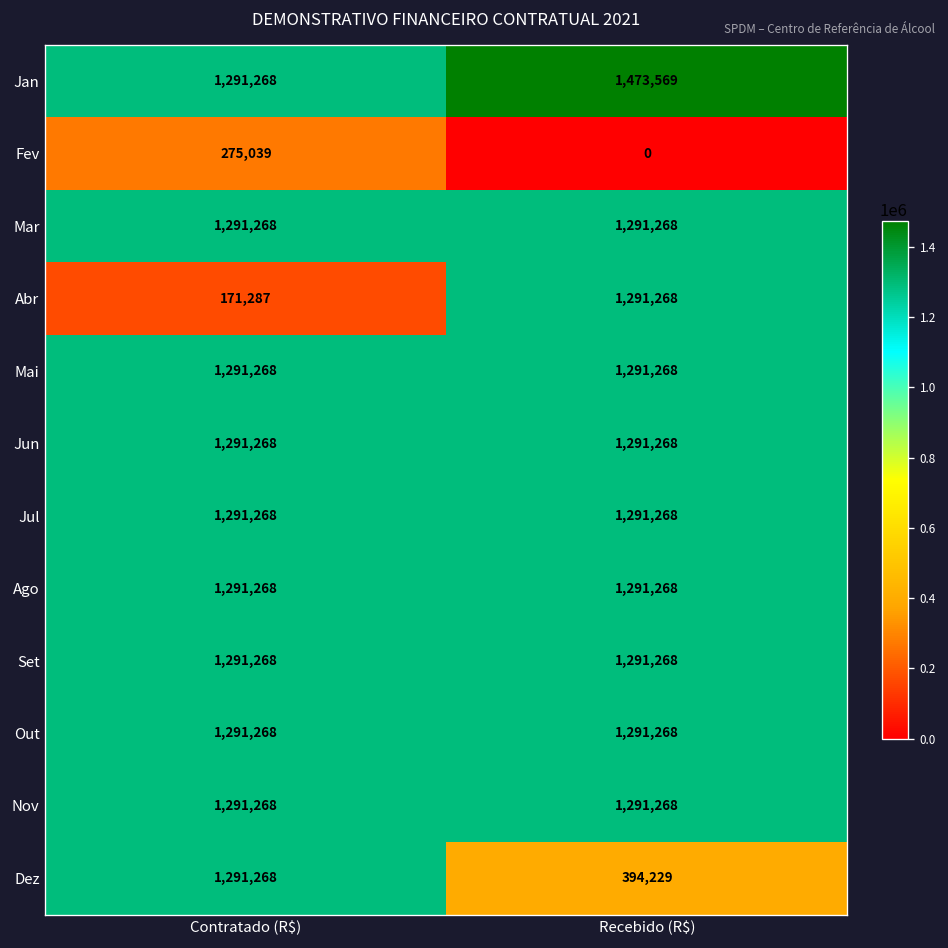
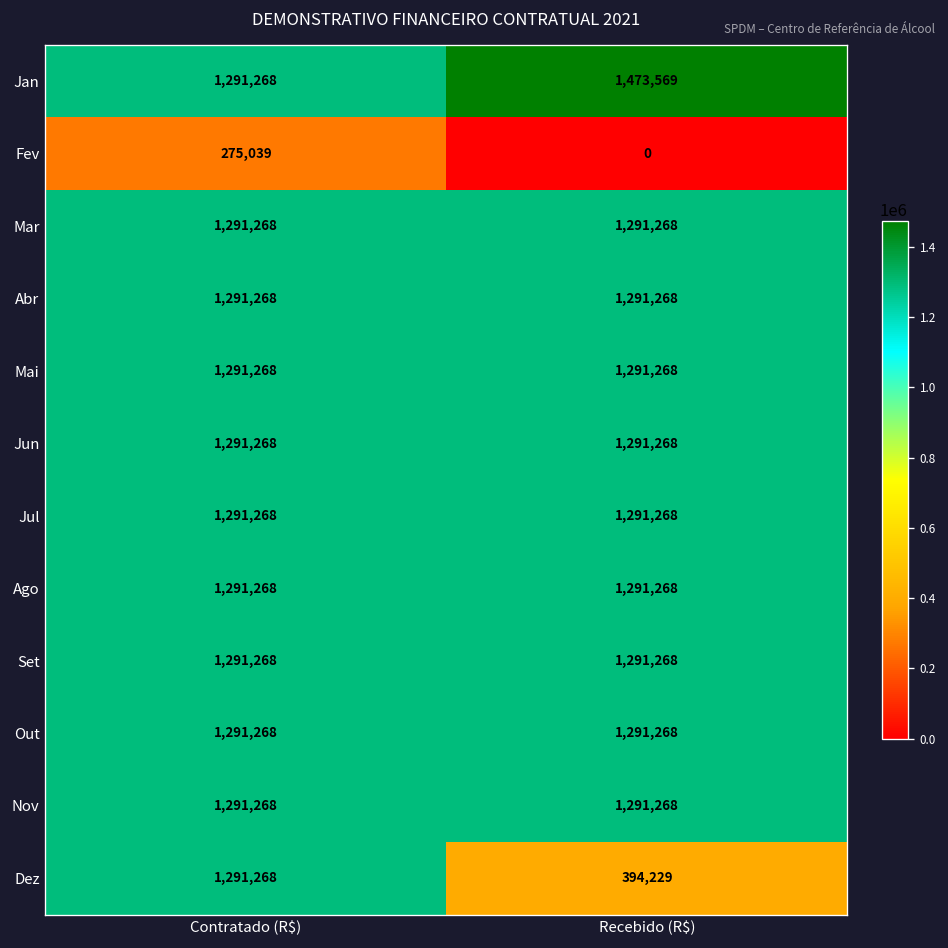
Abr, Contratado (R$): 171,287 -> 1,291,268
